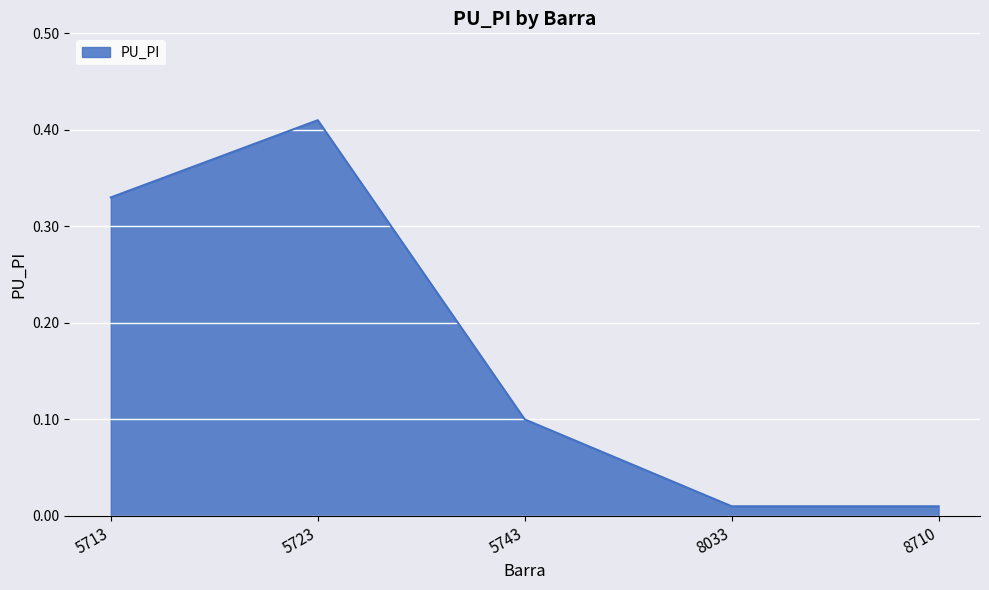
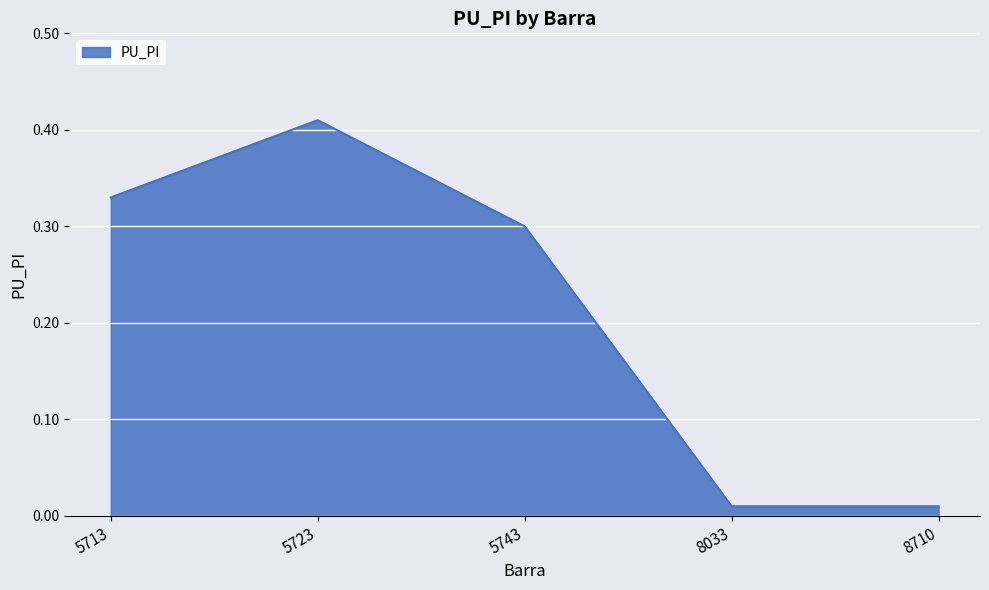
5743: 0.1 -> 0.3
